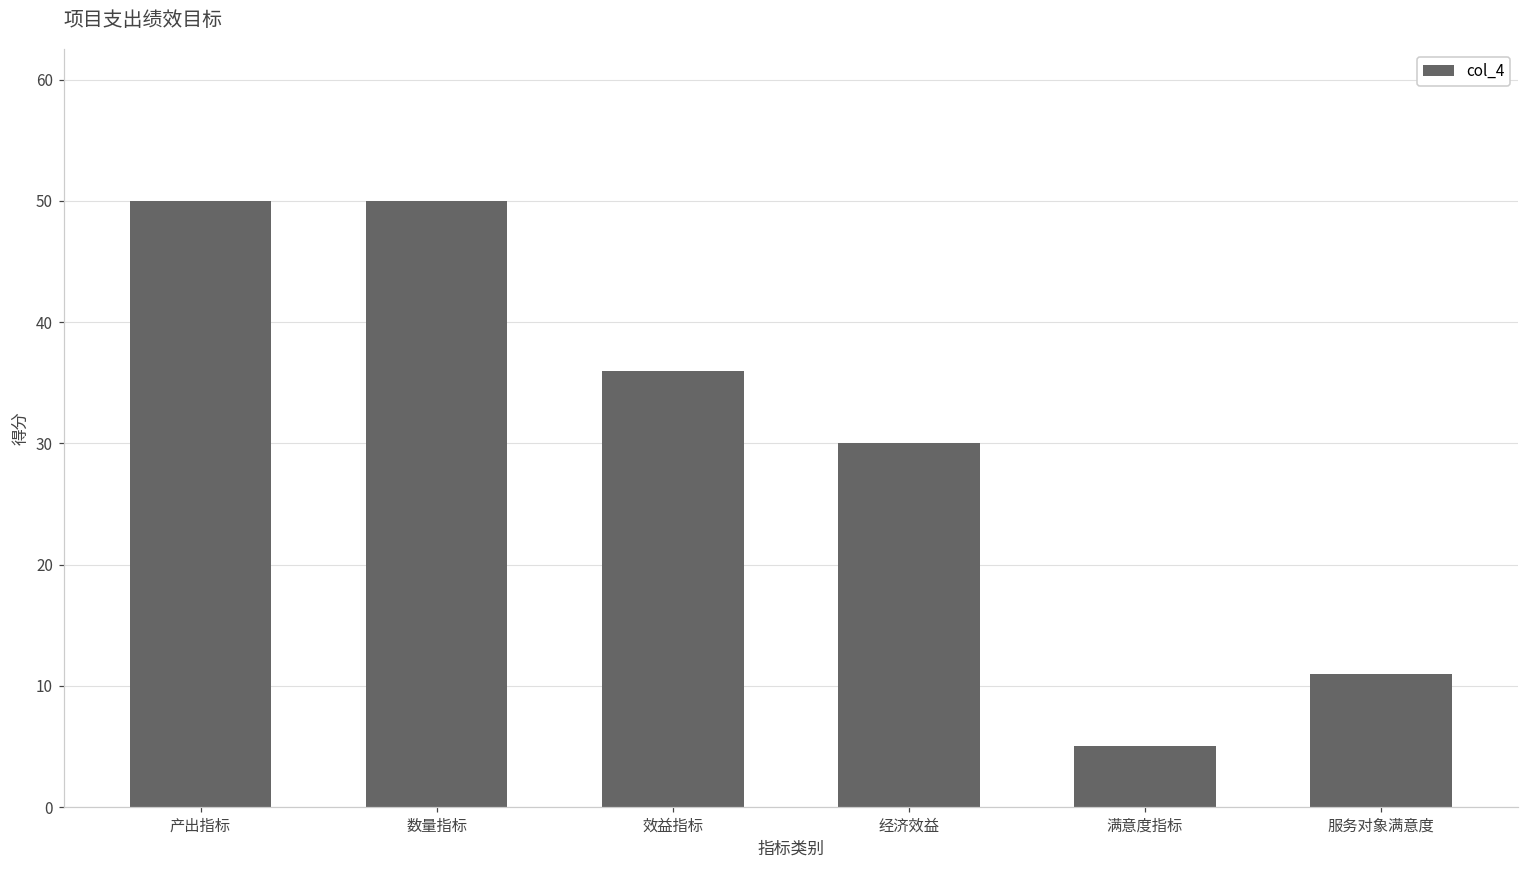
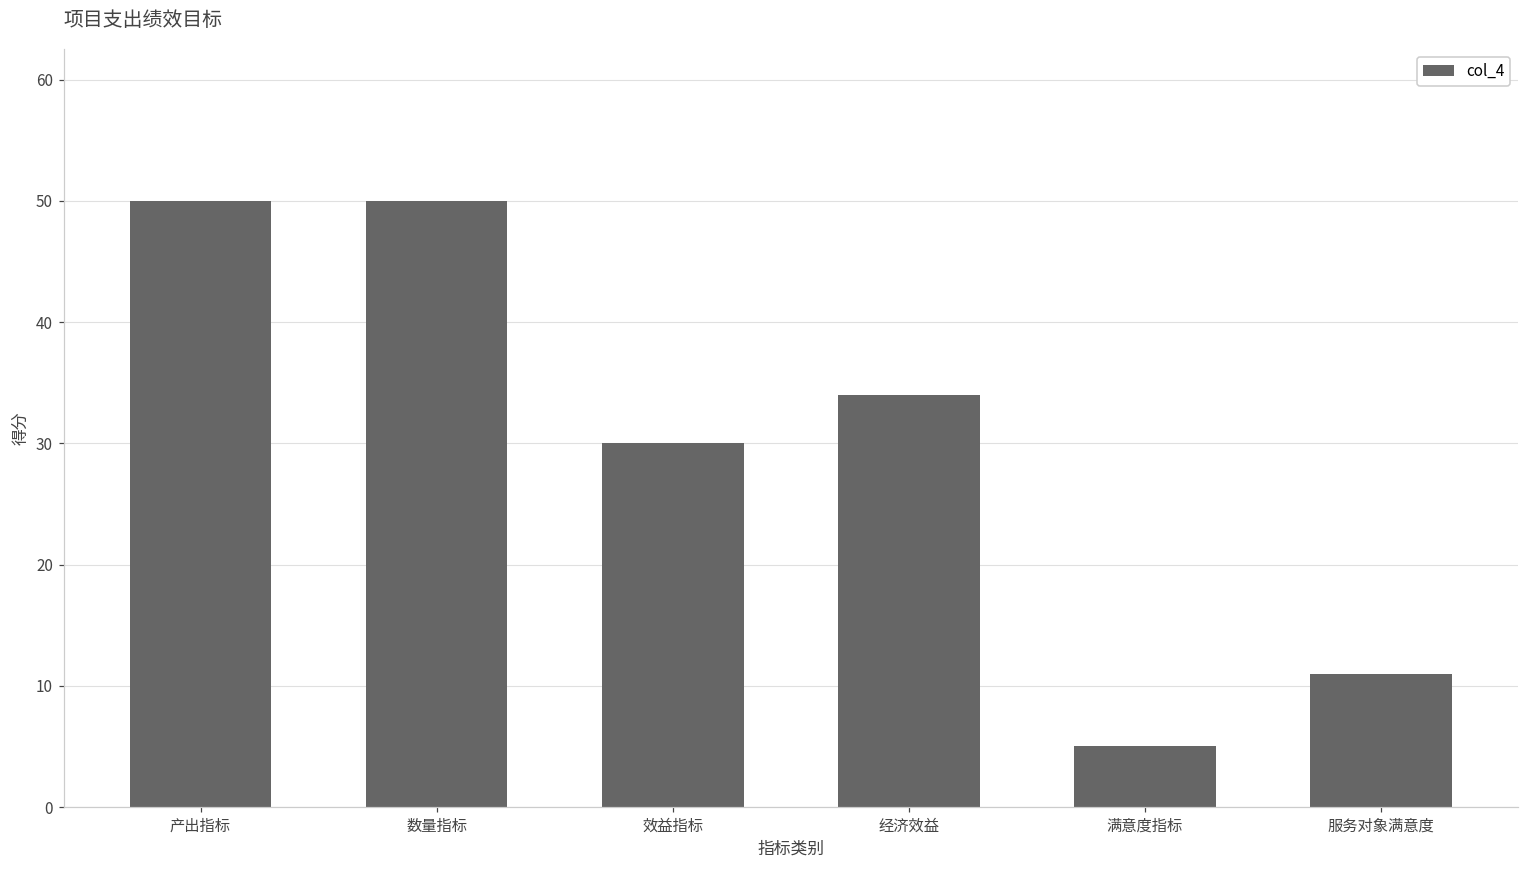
效益指标: 36 -> 30
经济效益: 30 -> 34
